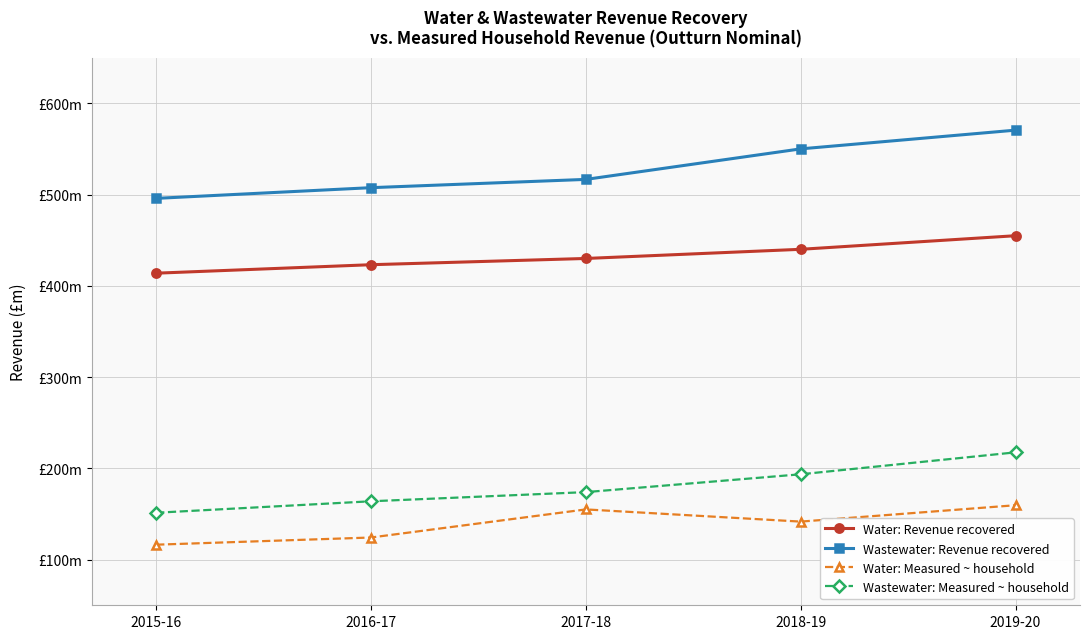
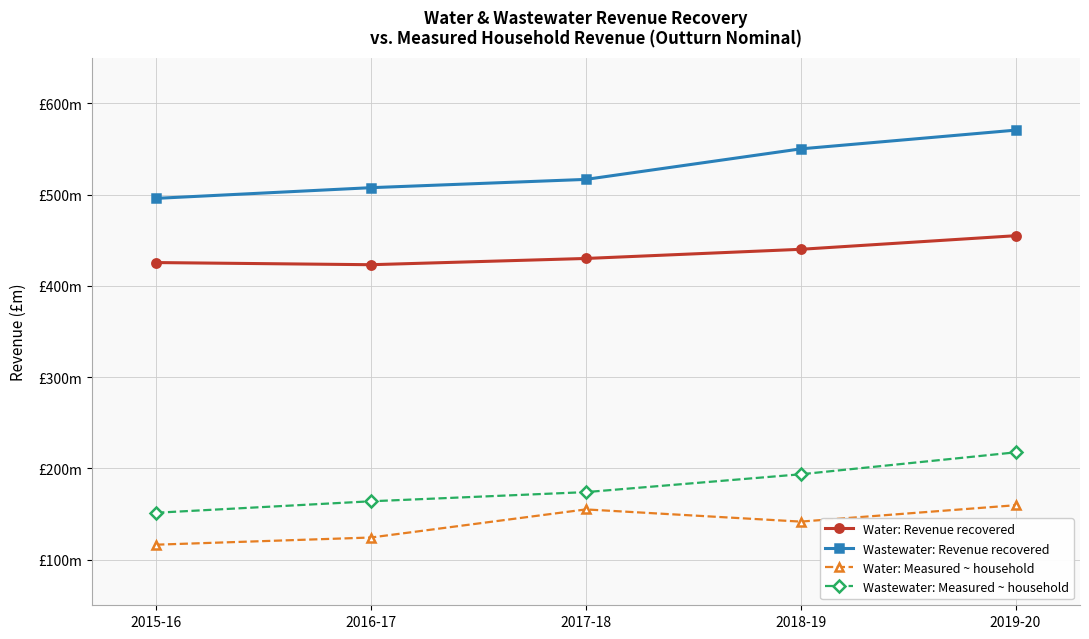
Water: Revenue recovered, 2015-16: £410m -> £430m
